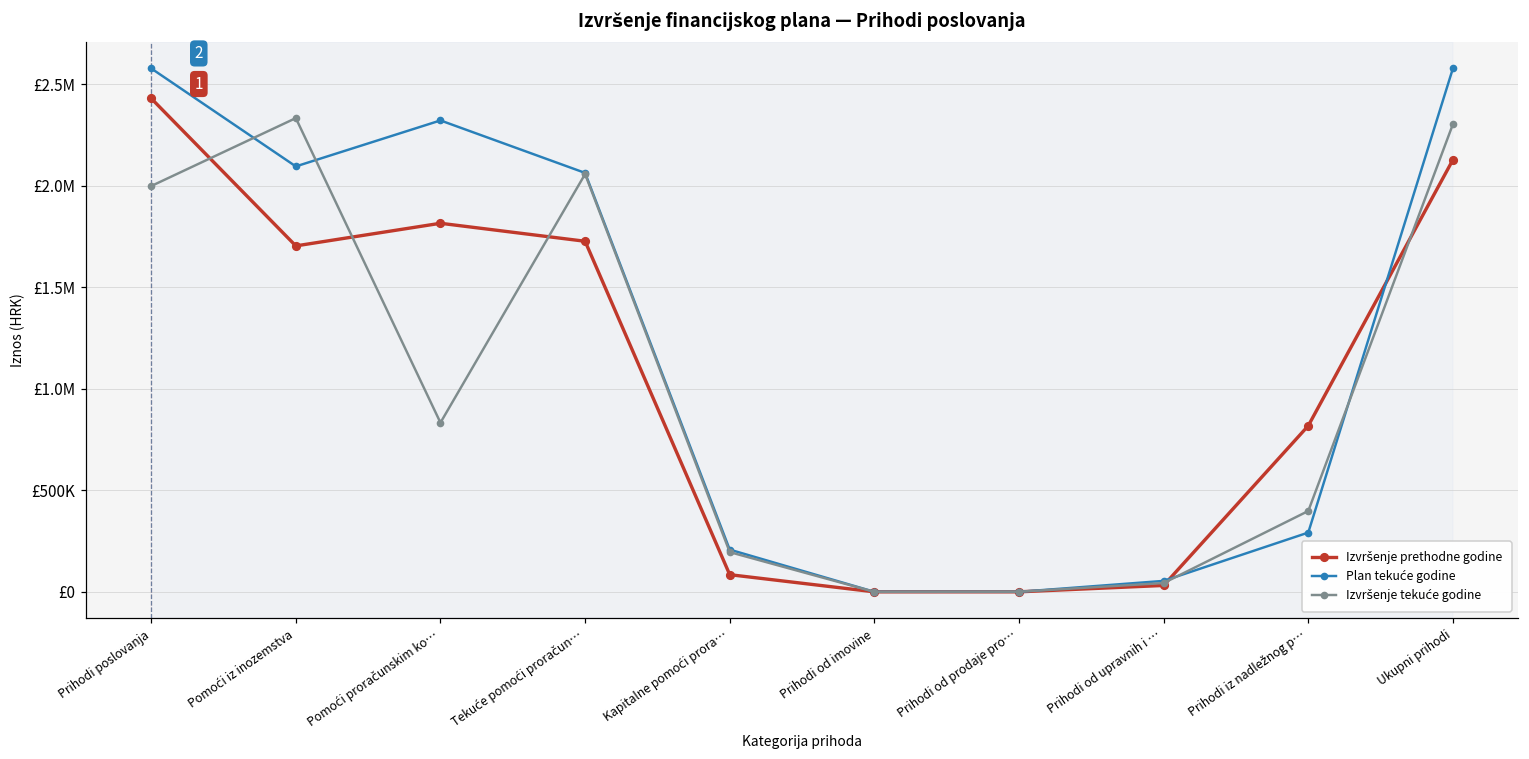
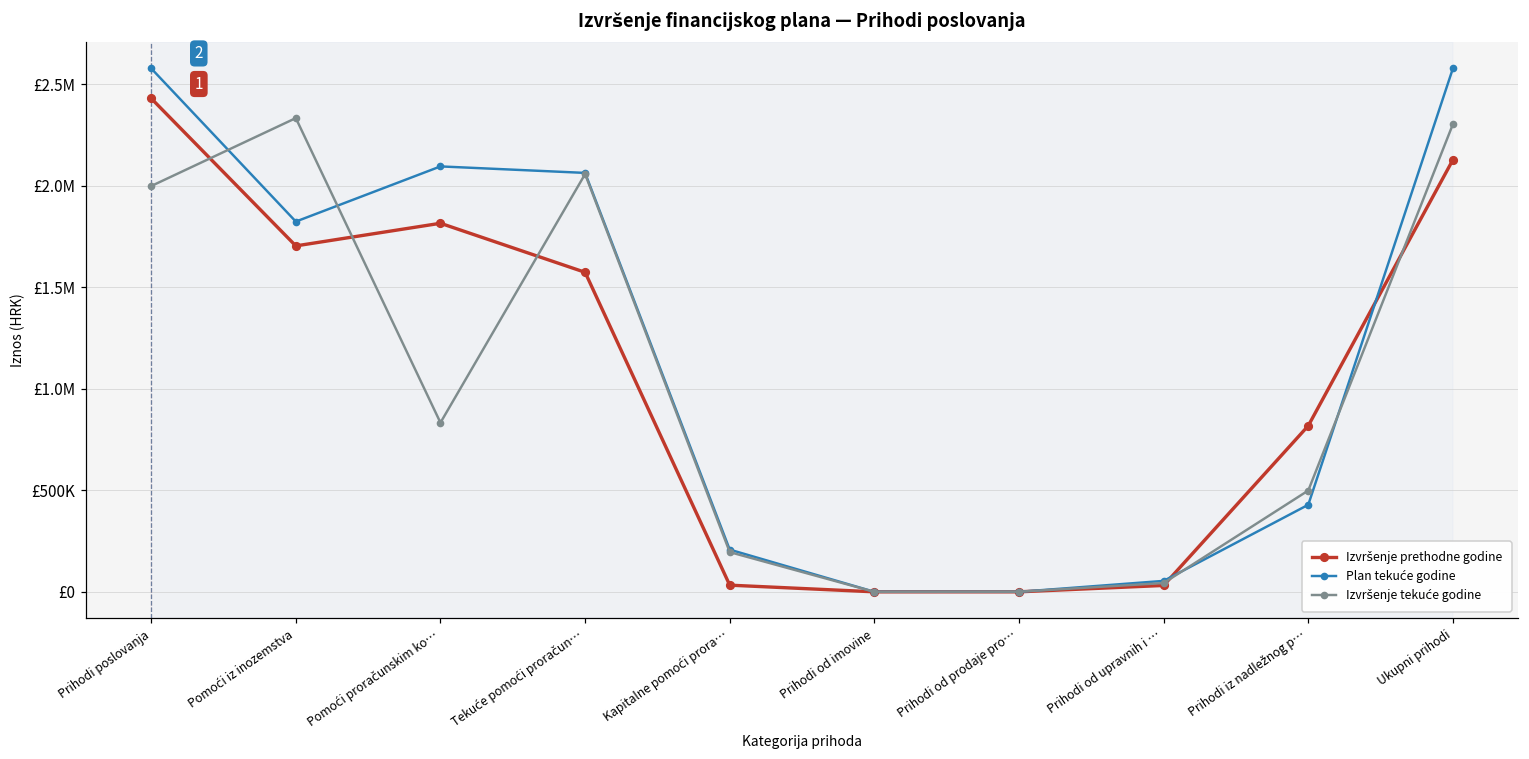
Plan tekuće godine, Pomoći iz inozemstva: £2100000 -> £1820000
Plan tekuće godine, Pomoći proračunskim ko…: £2320000 -> £2100000
Izvršenje prethodne godine, Tekuće pomoći proračun…: £1730000 -> £1570000
Izvršenje prethodne godine, Kapitalne pomoći prora…: £80000 -> £30000
Plan tekuće godine, Prihodi iz nadležnog p…: £290000 -> £430000
Izvršenje tekuće godine, Prihodi iz nadležnog p…: £400000 -> £500000
